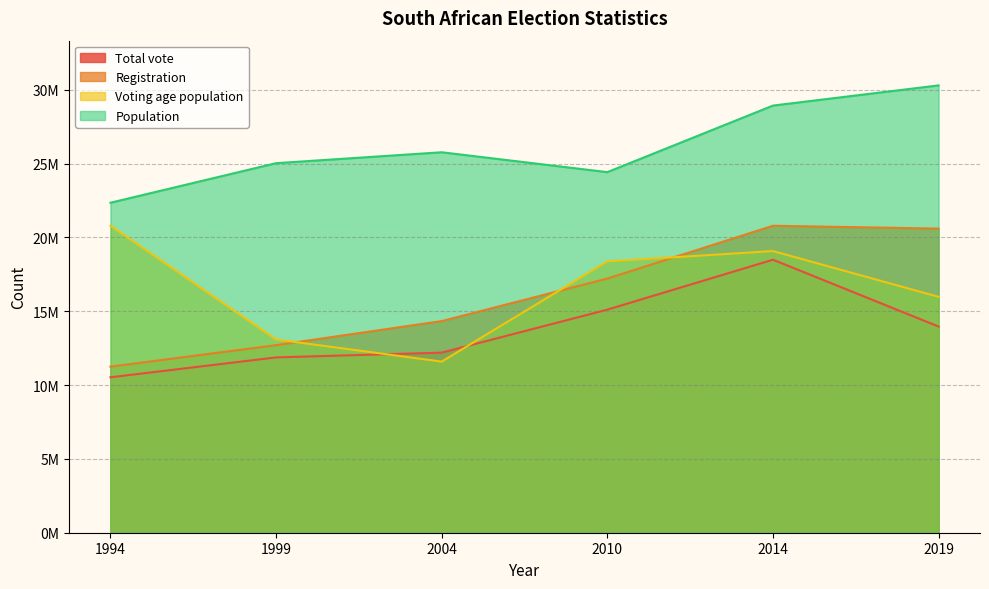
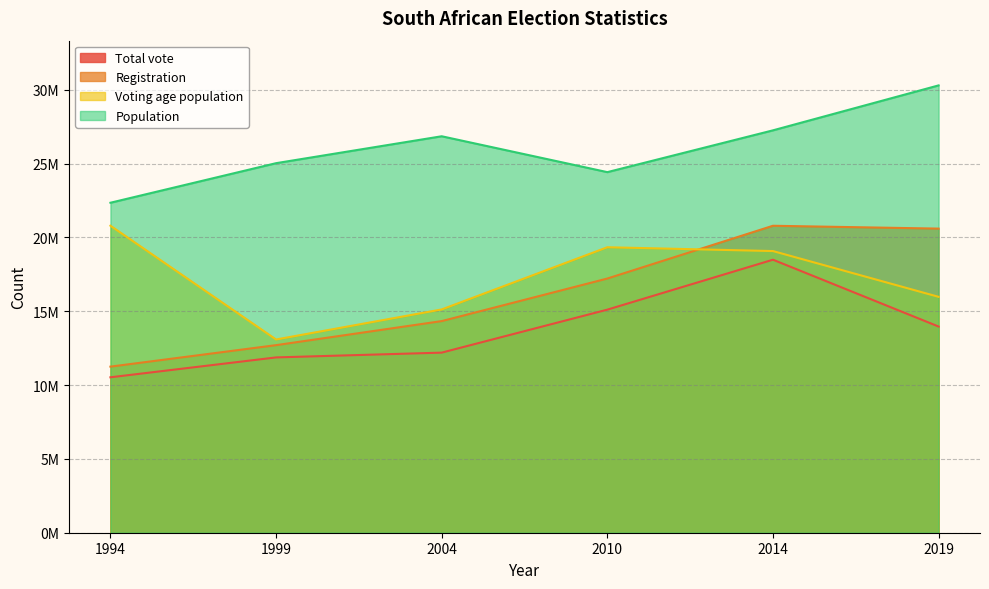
Voting age population, 2004: 11600000 -> 15100000
Population, 2004: 25800000 -> 26900000
Voting age population, 2010: 18400000 -> 19300000
Population, 2014: 28900000 -> 27300000
